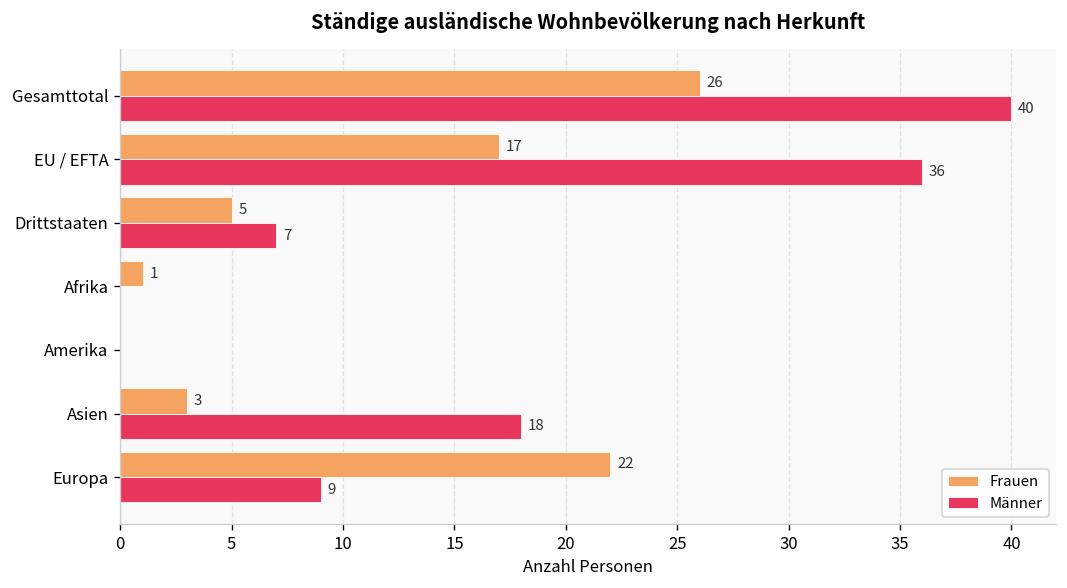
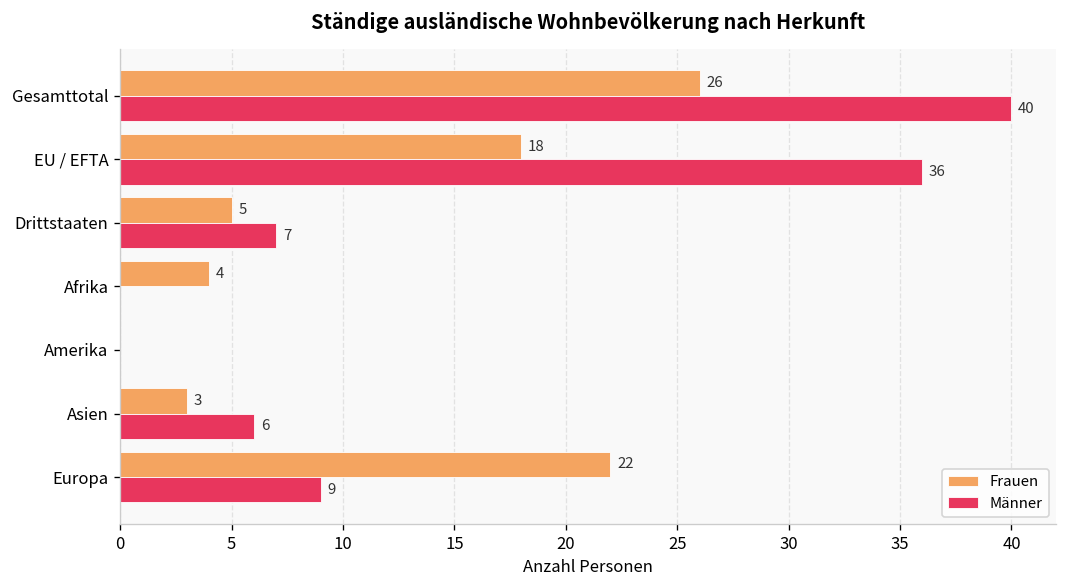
Frauen, EU / EFTA: 17 -> 18
Frauen, Afrika: 1 -> 4
Männer, Asien: 18 -> 6
